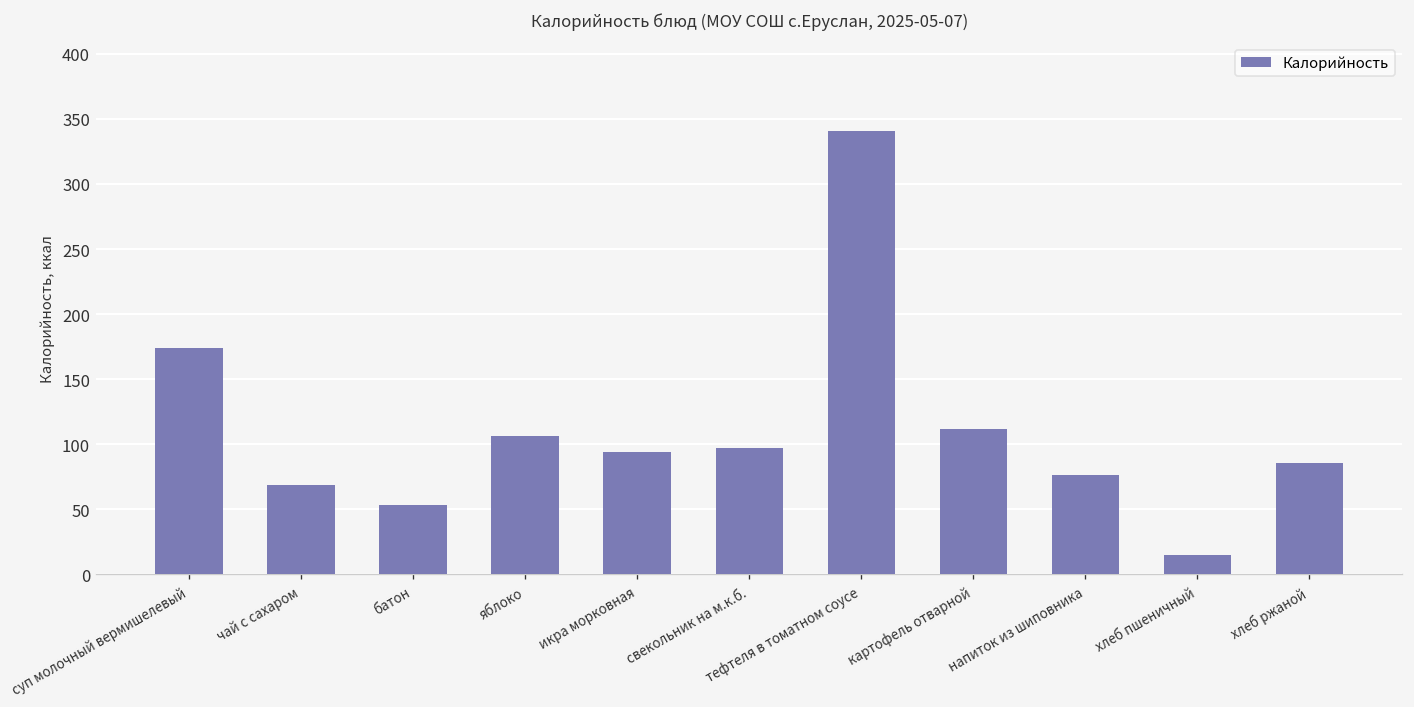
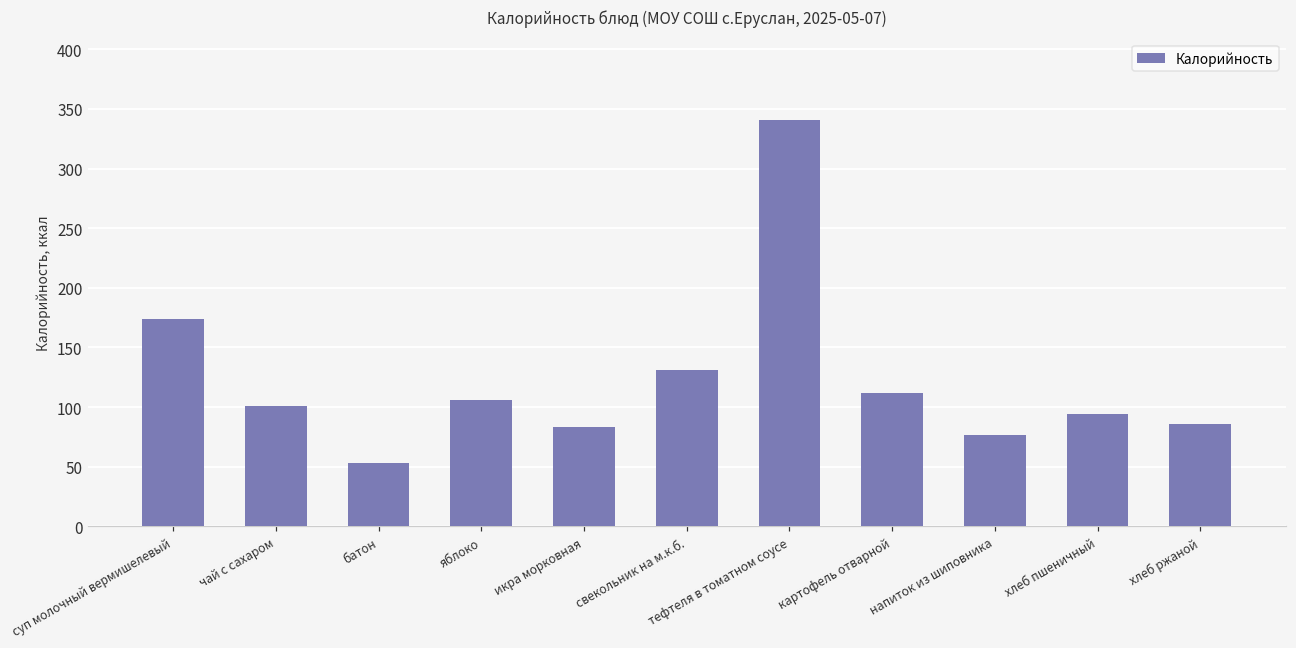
чай с сахаром: 69 -> 101
икра морковная: 94 -> 83
свекольник на м.к.б.: 97 -> 131
хлеб пшеничный: 15 -> 94
